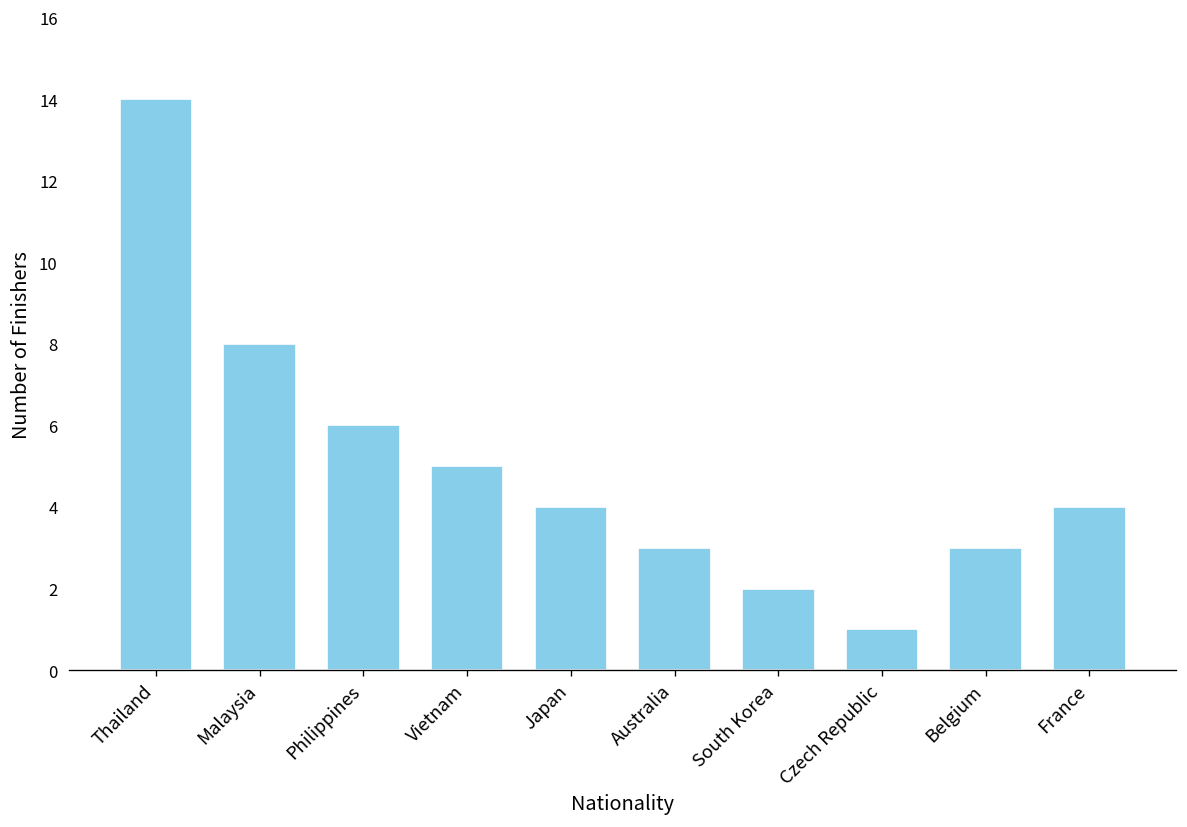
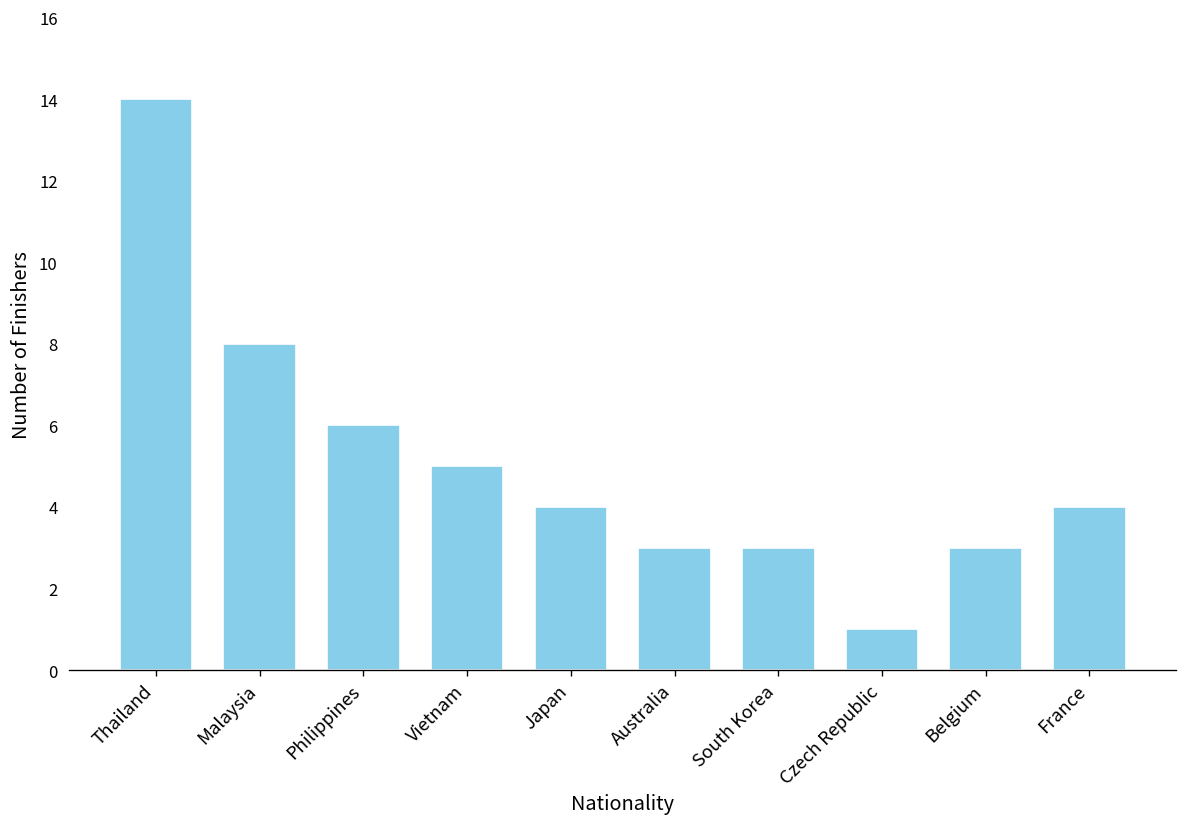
South Korea: 2 -> 3
